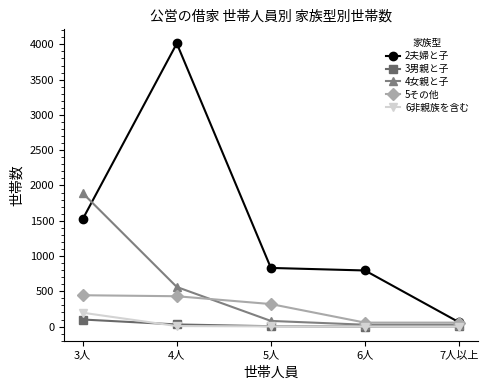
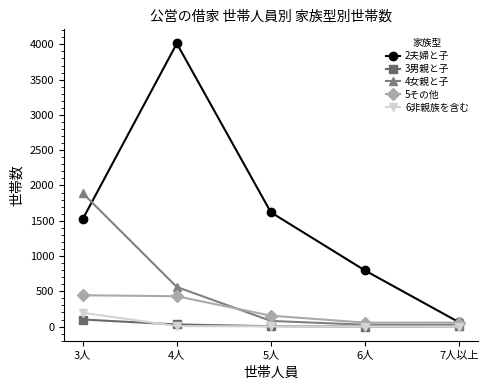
2夫婦と子, 5人: 800 -> 1600
5その他, 5人: 300 -> 200
